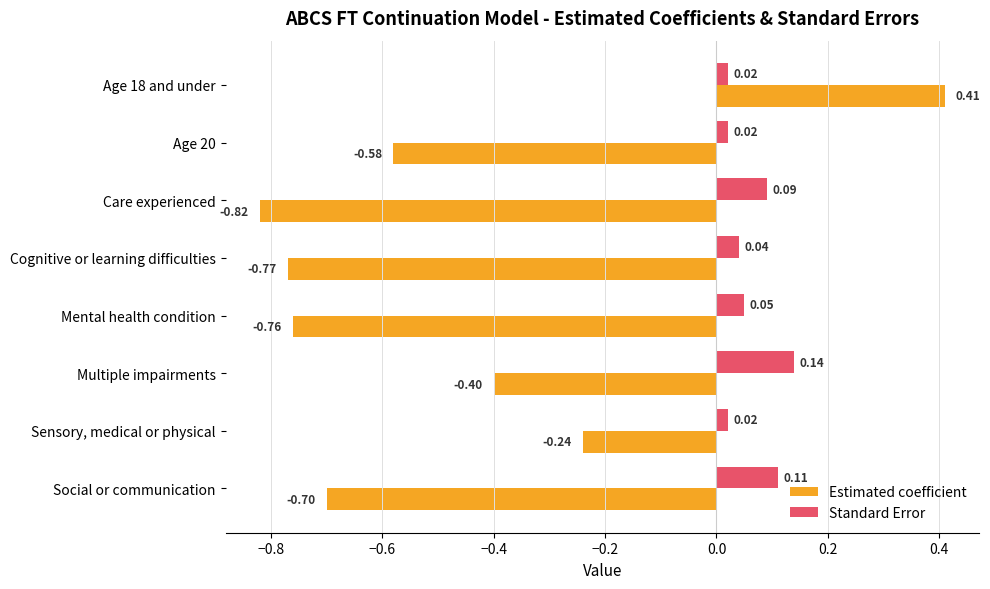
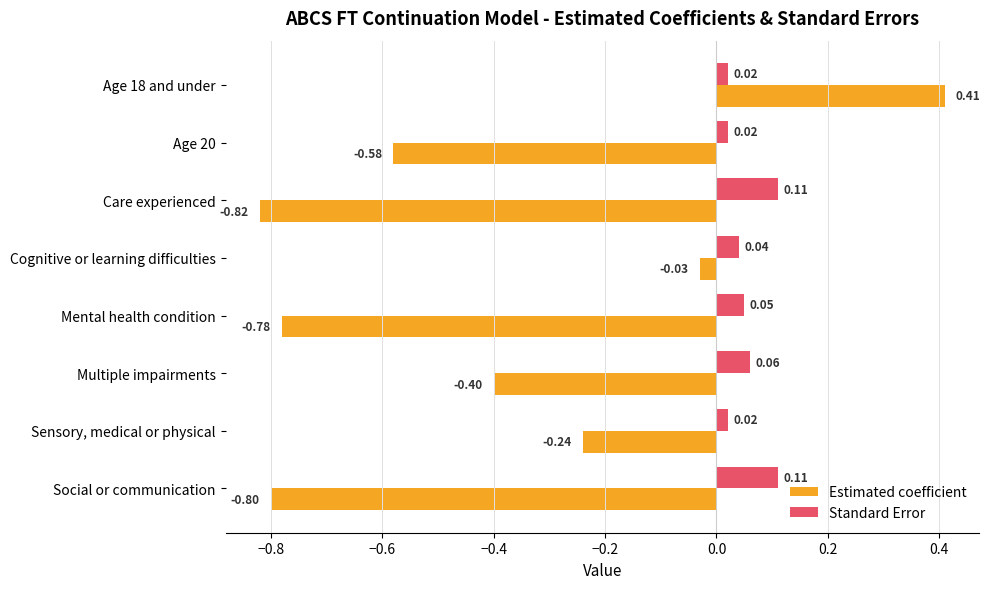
Standard Error, Care experienced: 0.09 -> 0.11
Estimated coefficient, Cognitive or learning difficulties: -0.77 -> -0.03
Estimated coefficient, Mental health condition: -0.76 -> -0.78
Standard Error, Multiple impairments: 0.14 -> 0.06
Estimated coefficient, Social or communication: -0.70 -> -0.80
